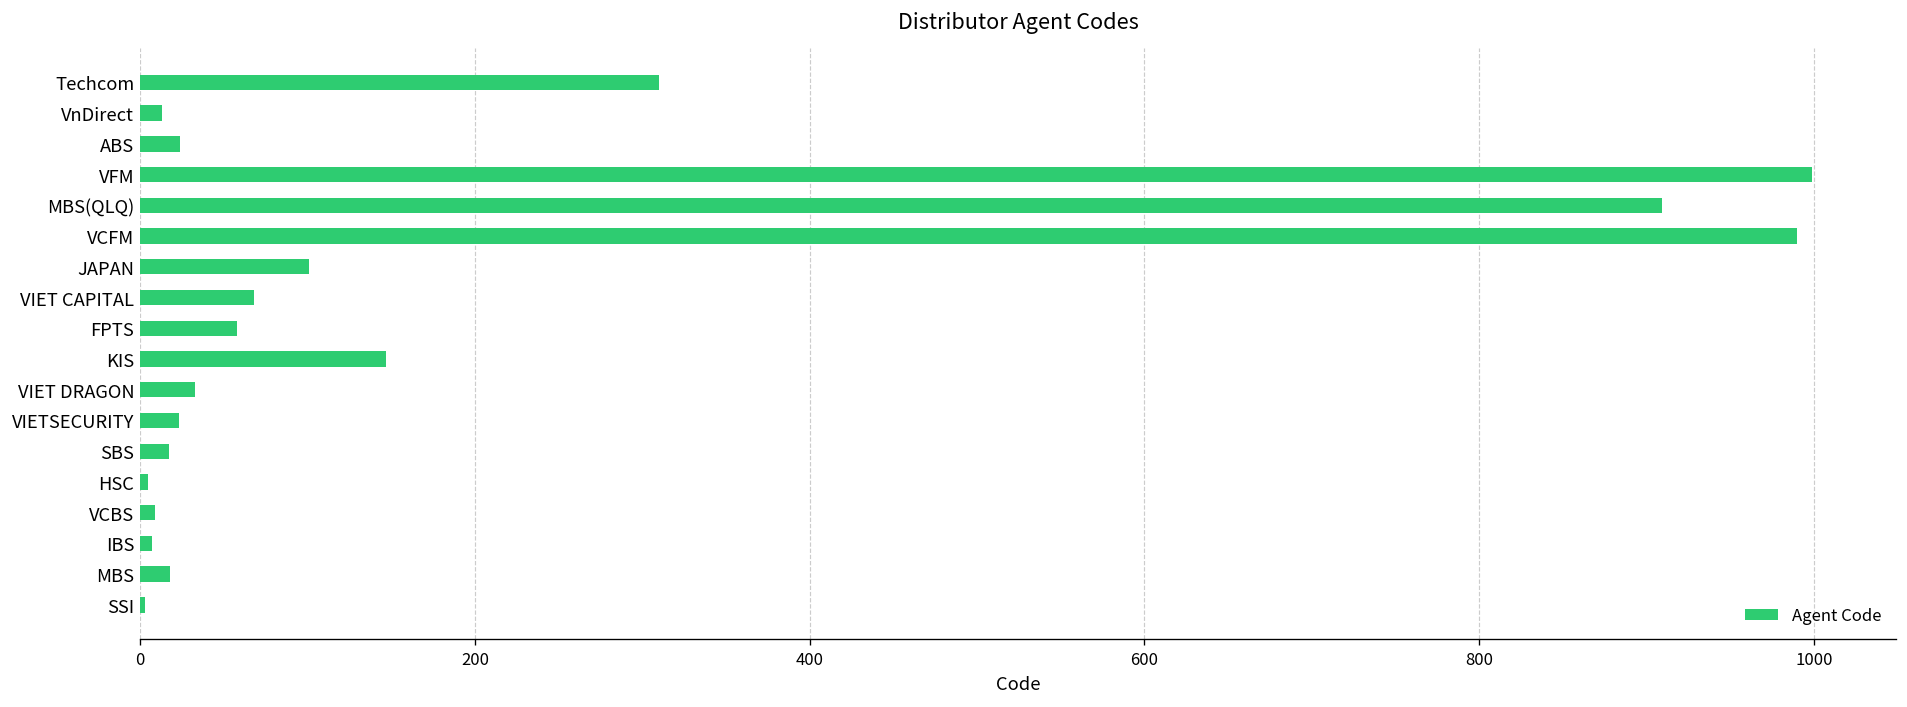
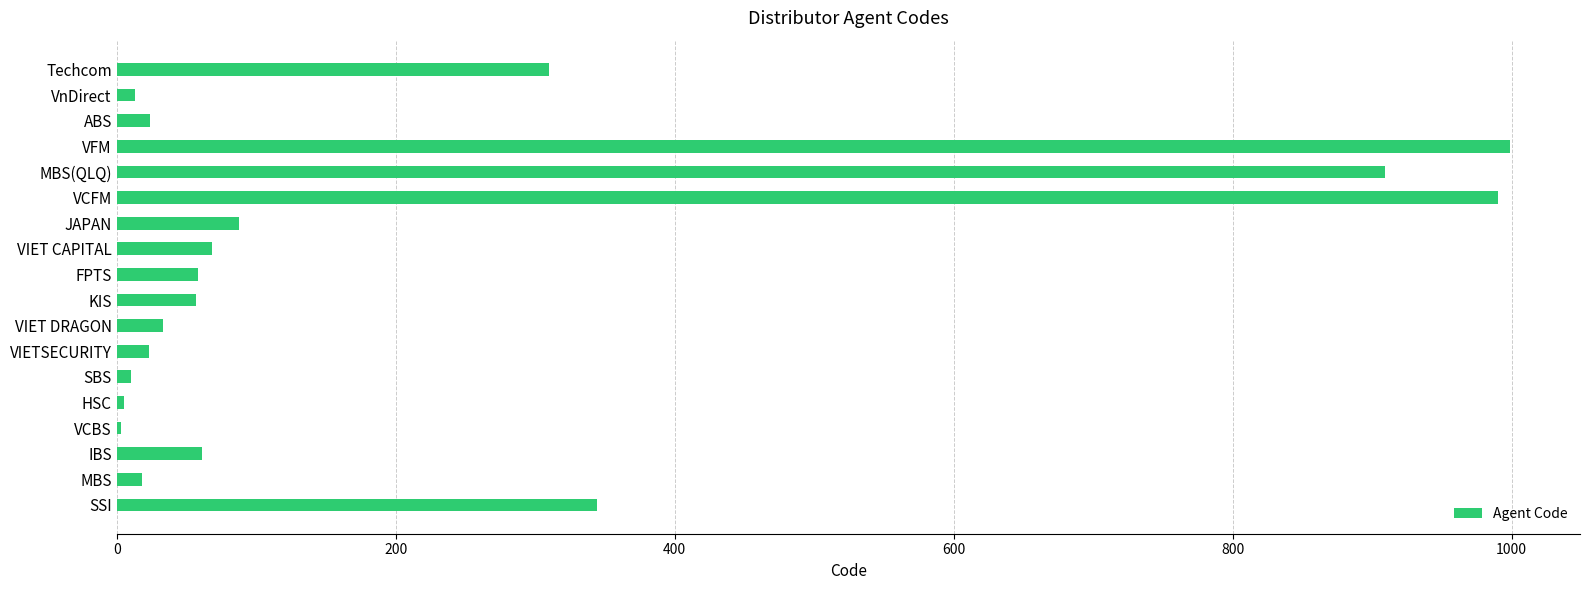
JAPAN: 101 -> 88
KIS: 147 -> 57
SBS: 17 -> 10
VCBS: 9 -> 3
IBS: 7 -> 61
SSI: 3 -> 344
